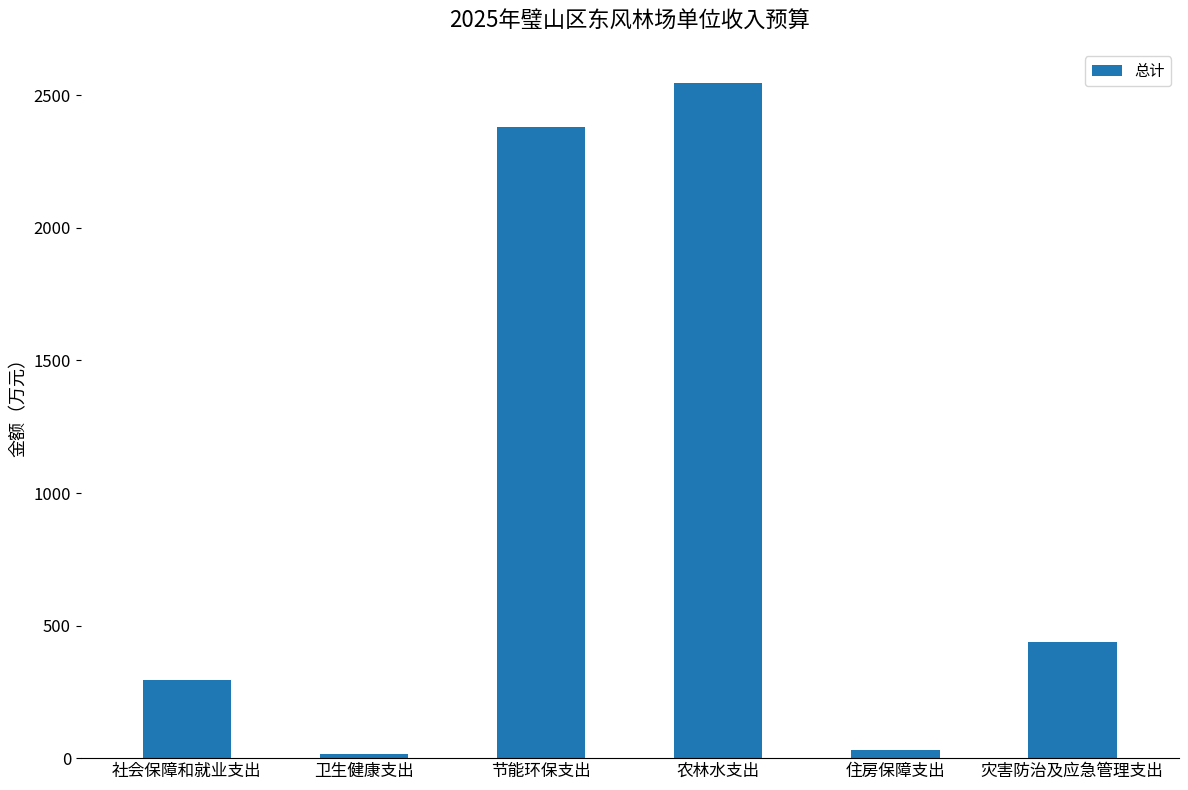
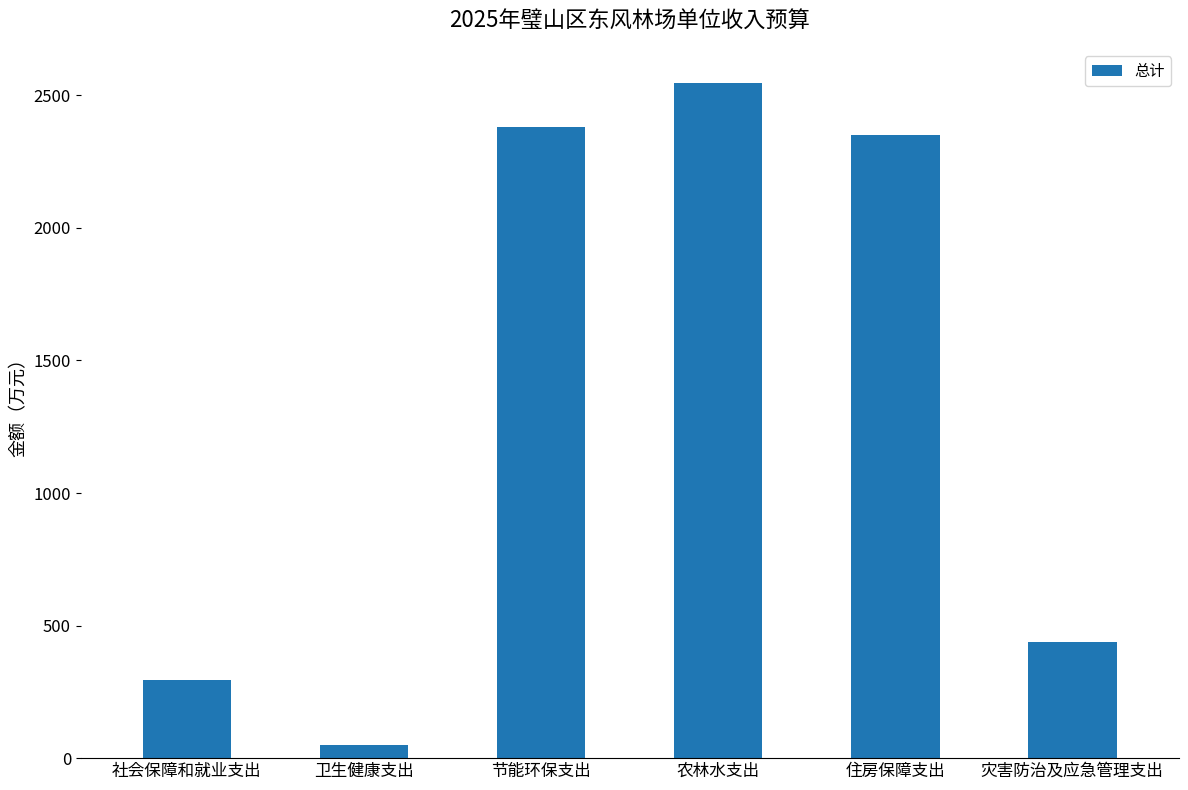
卫生健康支出: 20 -> 50
住房保障支出: 30 -> 2350
